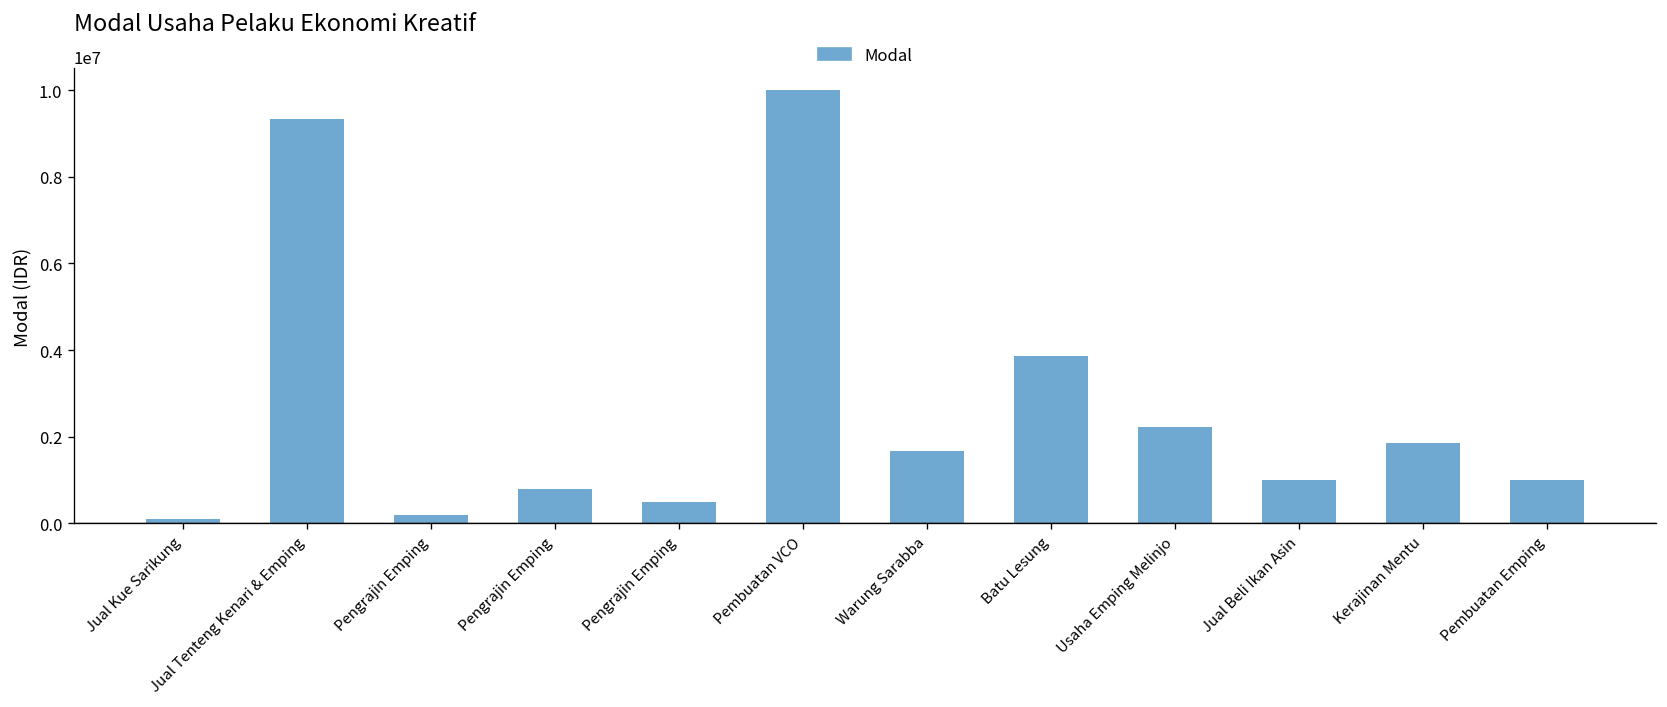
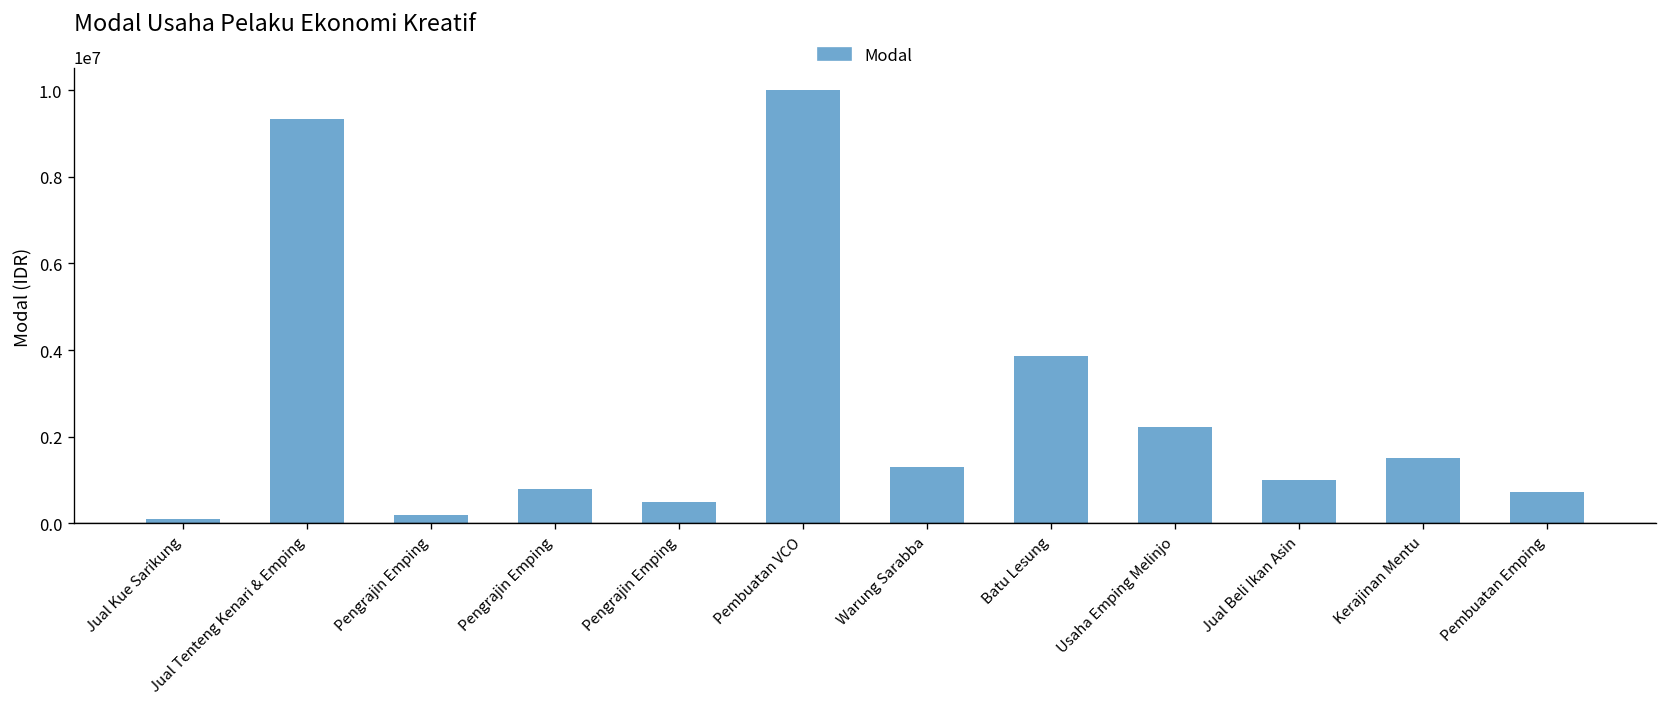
Warung Sarabba: 1700000 -> 1300000
Kerajinan Mentu: 1900000 -> 1500000
Pembuatan Emping: 1000000 -> 700000
